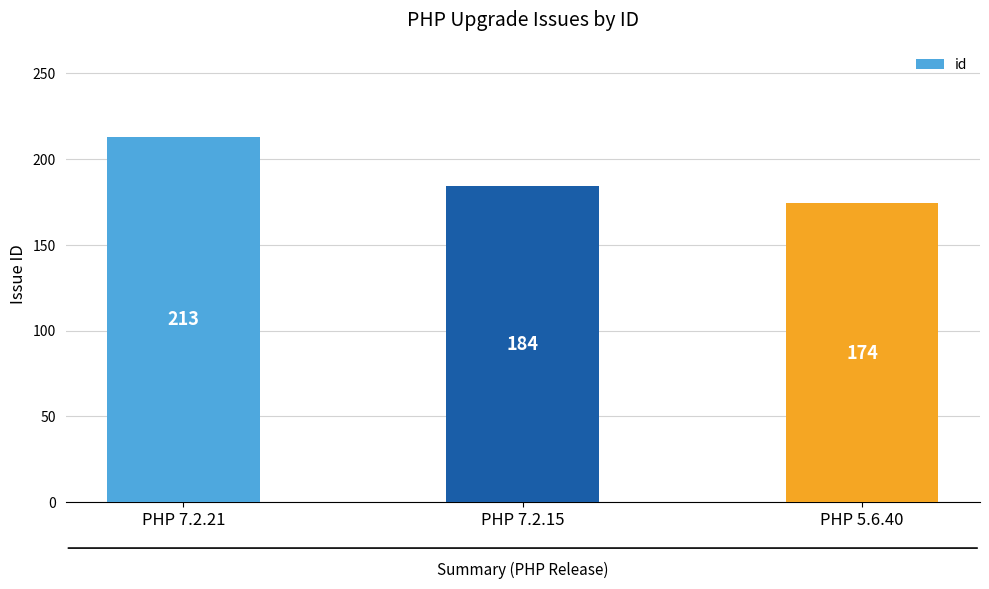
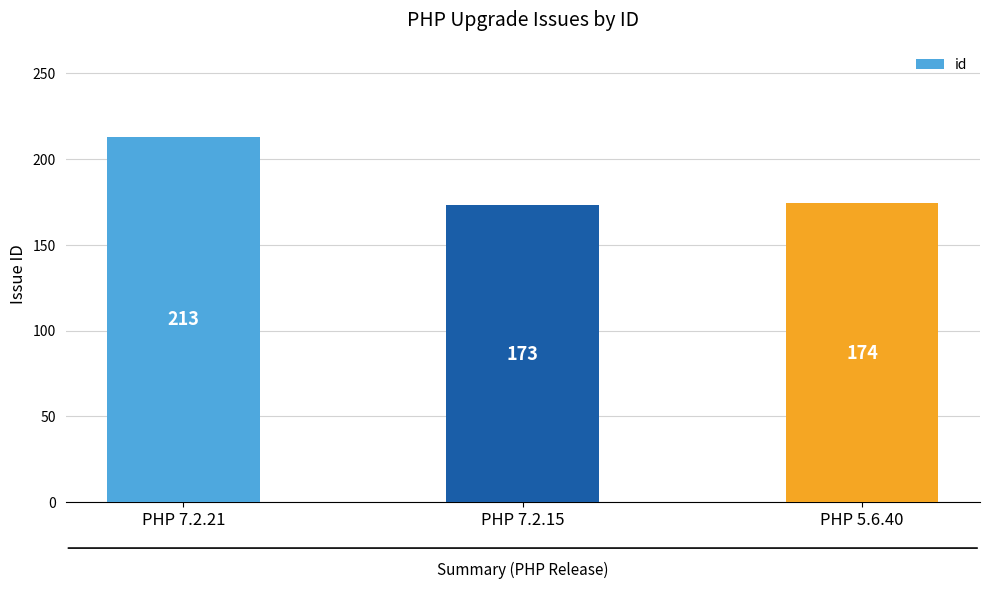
PHP 7.2.15: 184 -> 173
